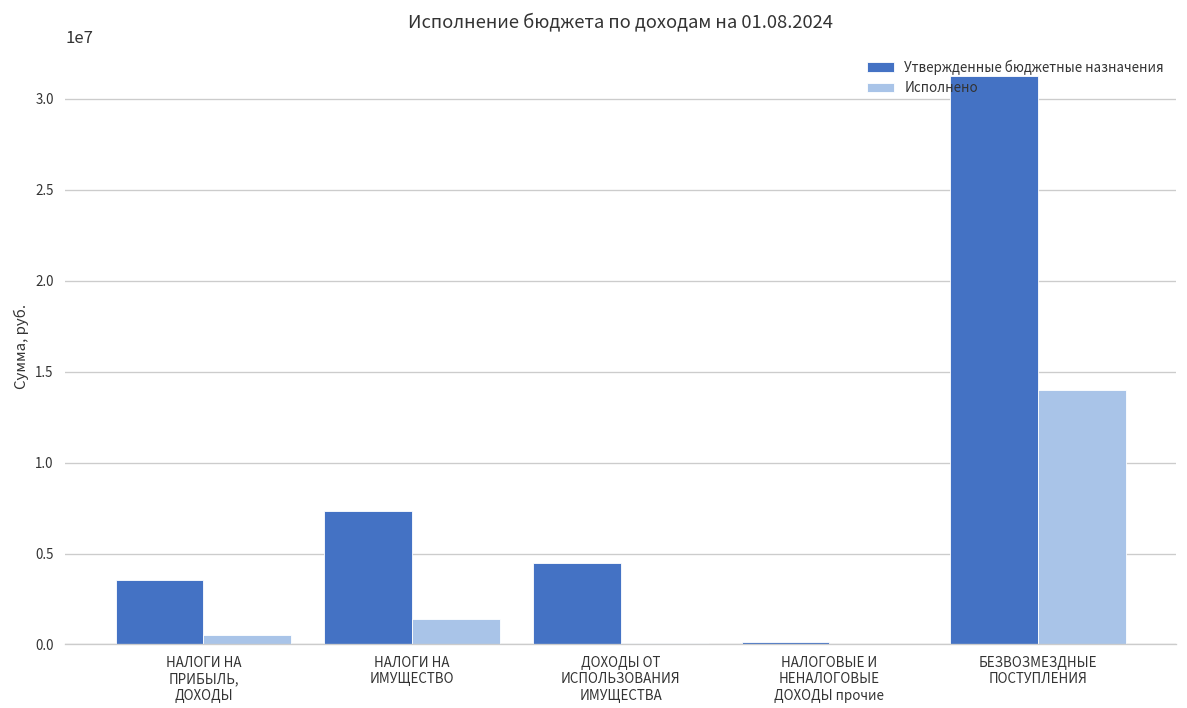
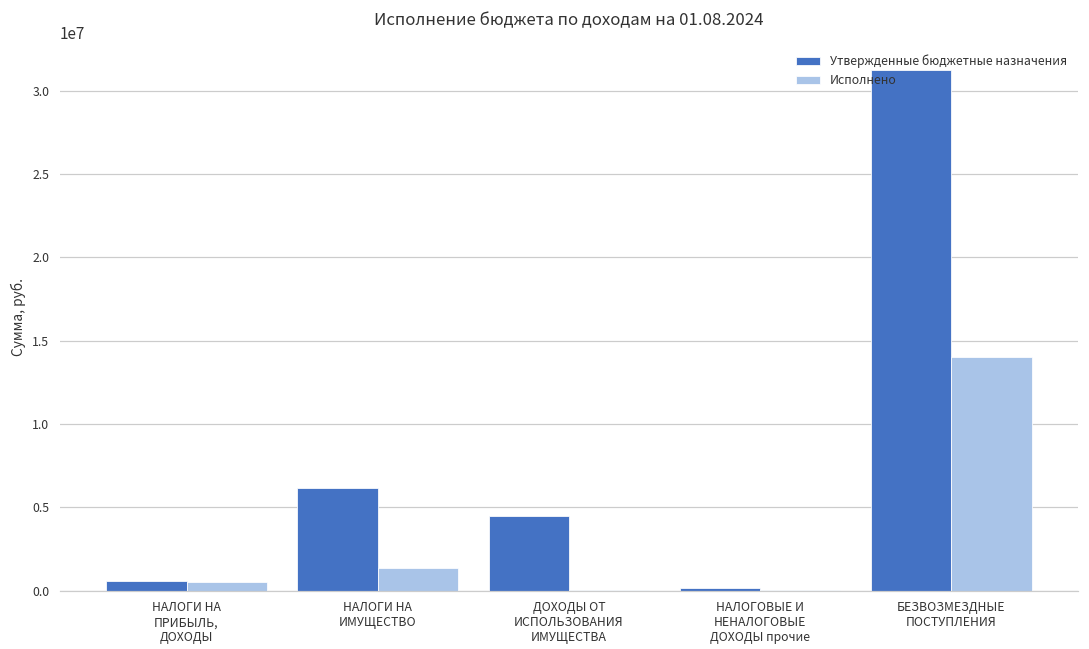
Утвержденные бюджетные назначения, НАЛОГИ НА ПРИБЫЛЬ, ДОХОДЫ: 3500000 -> 600000
Утвержденные бюджетные назначения, НАЛОГИ НА ИМУЩЕСТВО: 7400000 -> 6200000
